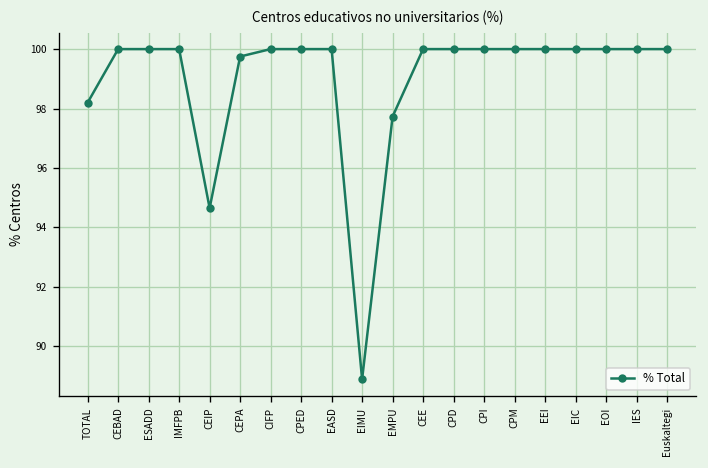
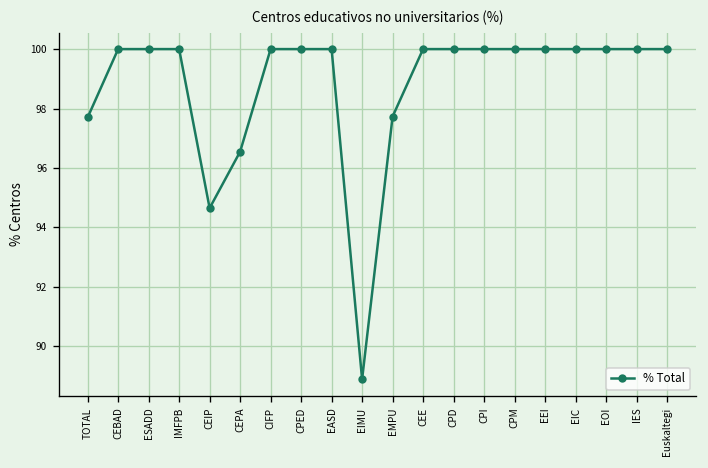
TOTAL: 98.2 -> 97.7
CEPA: 99.8 -> 96.6
